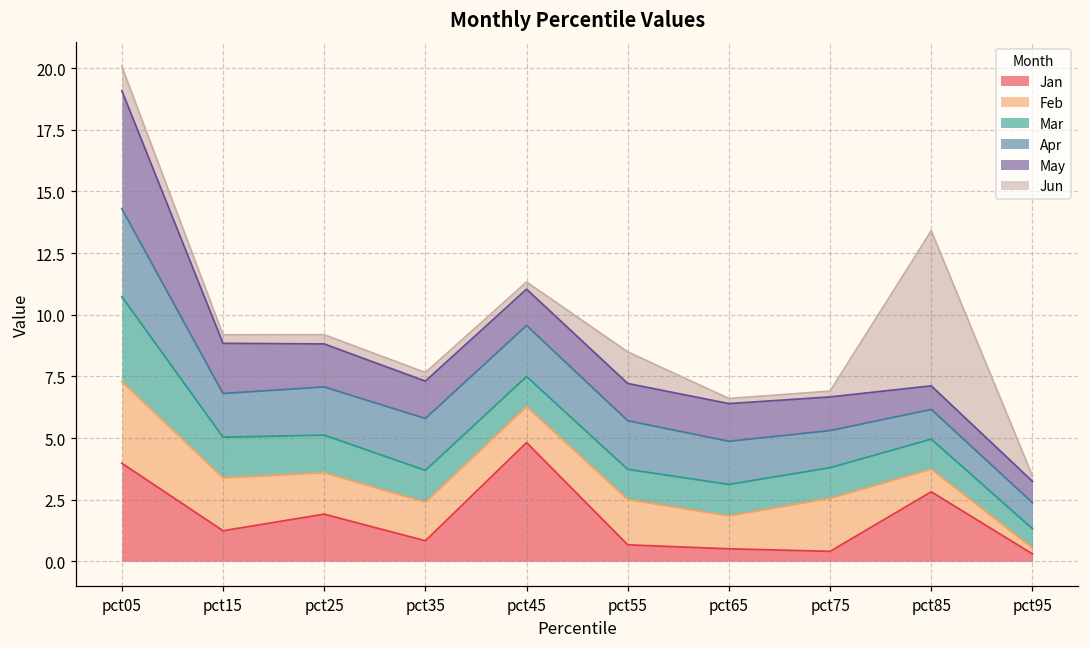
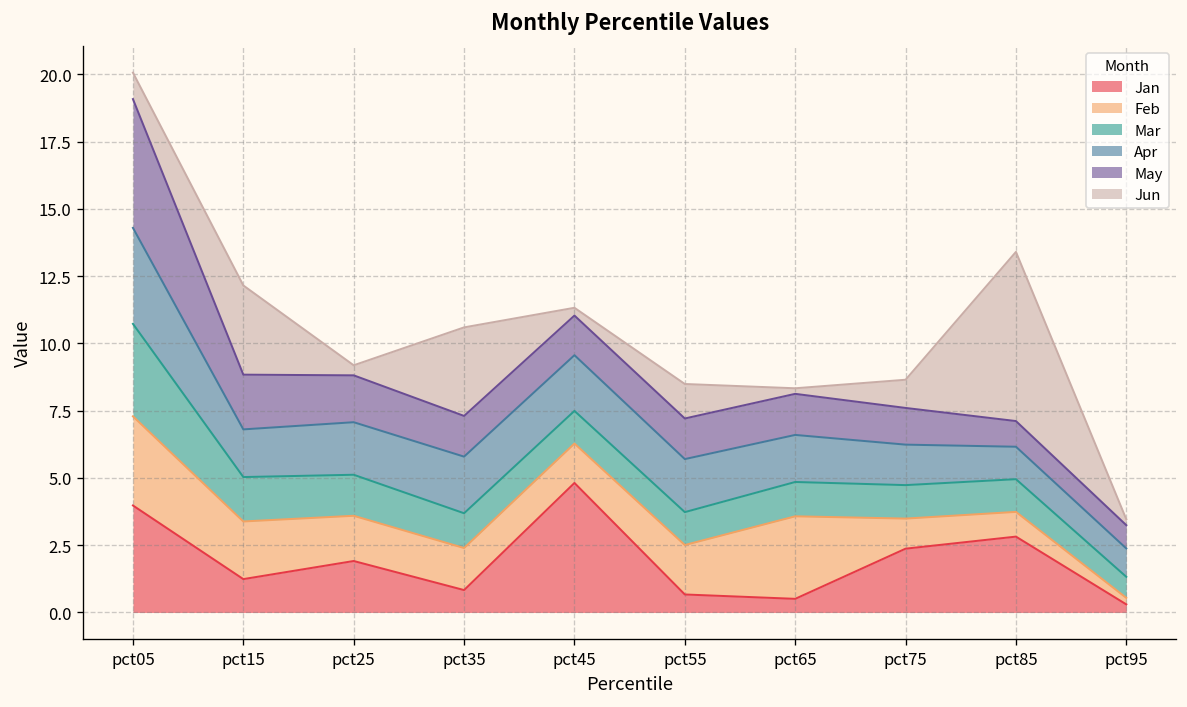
Jun, pct15: 0.3 -> 3.3
Jun, pct35: 0.3 -> 3.3
Feb, pct65: 1.3 -> 3.1
Jan, pct75: 0.4 -> 2.4
Feb, pct75: 2.1 -> 1.1
Jun, pct75: 0.2 -> 1.0
